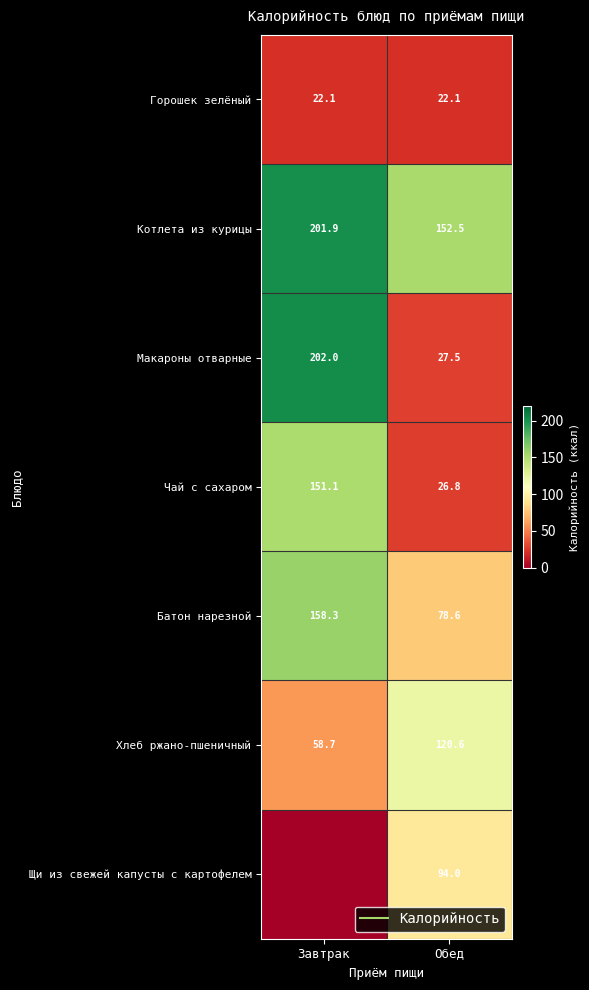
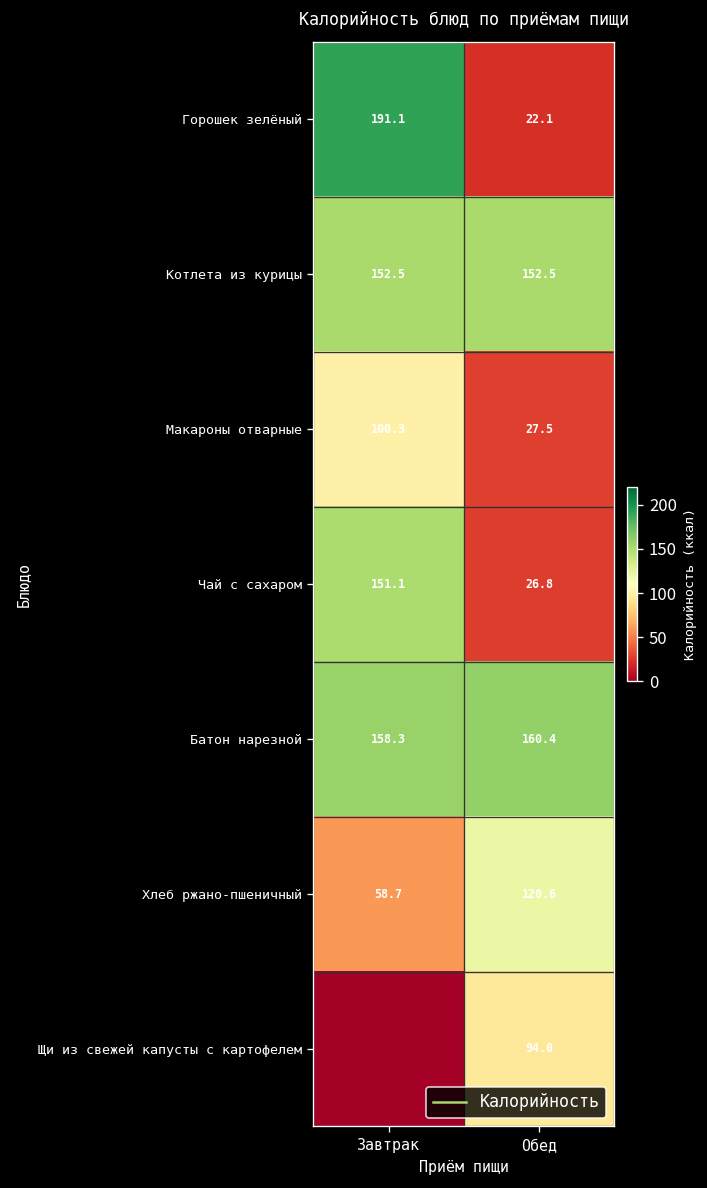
Горошек зелёный, Завтрак: 22.1 -> 191.1
Котлета из курицы, Завтрак: 201.9 -> 152.5
Макароны отварные, Завтрак: 202.0 -> 100.3
Батон нарезной, Обед: 78.6 -> 160.4
